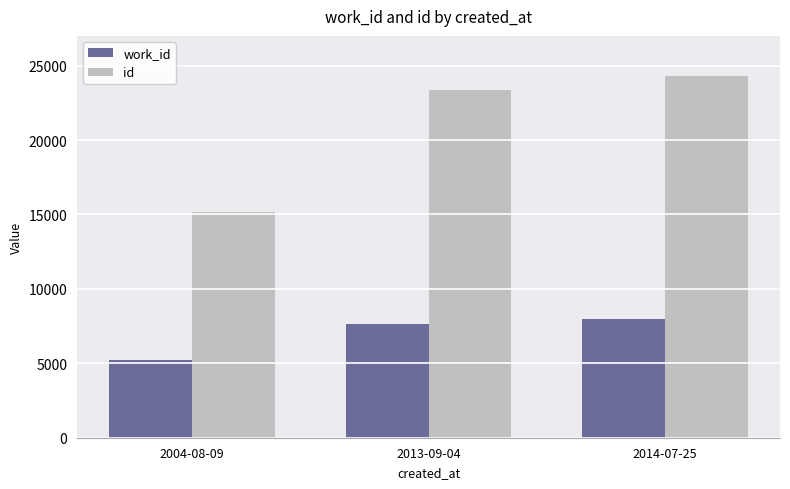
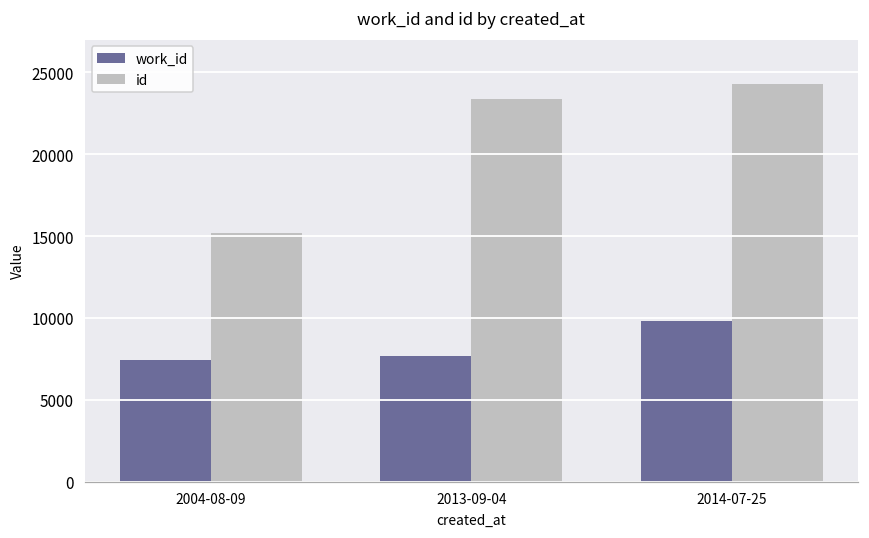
work_id, 2004-08-09: 5200 -> 7400
work_id, 2014-07-25: 8000 -> 9800
